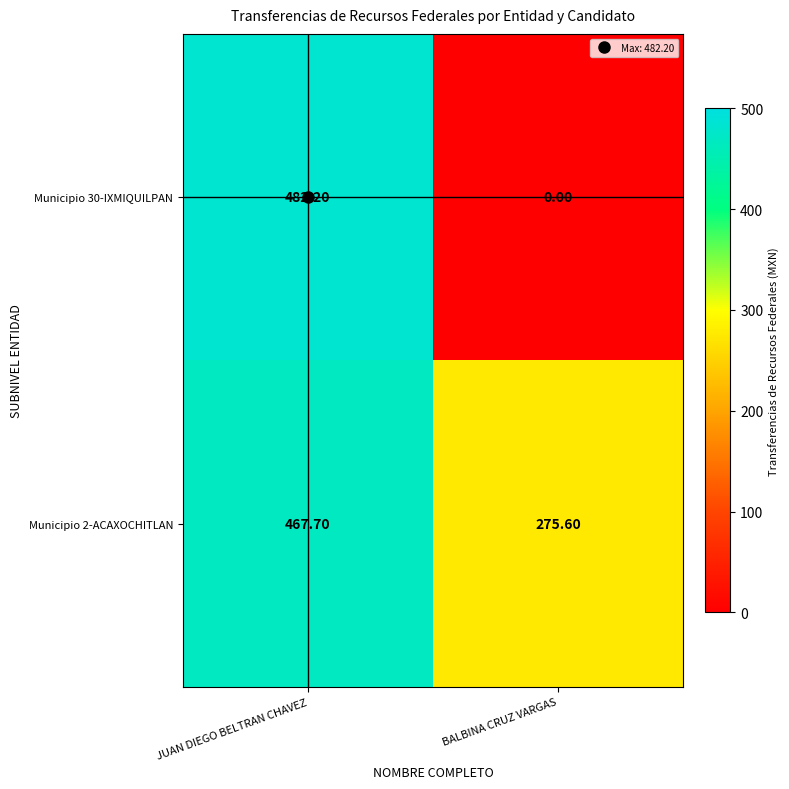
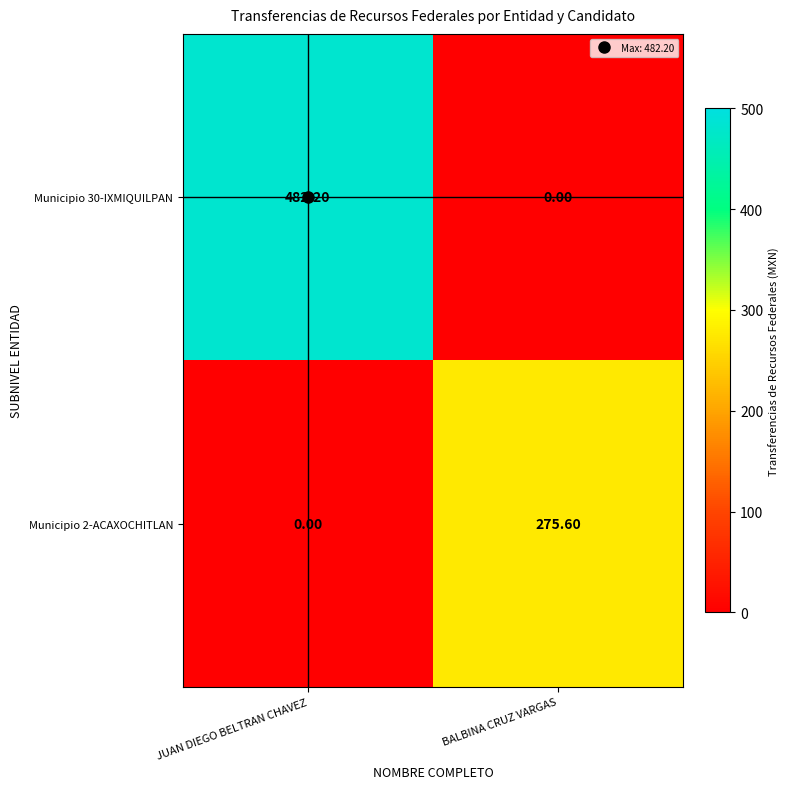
Municipio 2-ACAXOCHITLAN, JUAN DIEGO BELTRAN CHAVEZ: 467.70 -> 0.00
